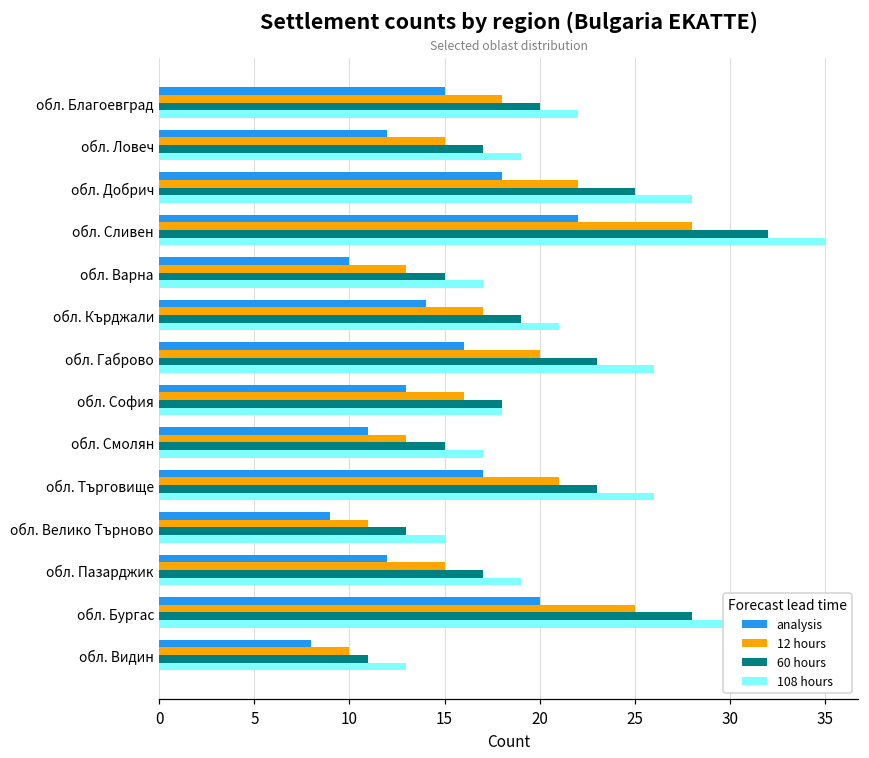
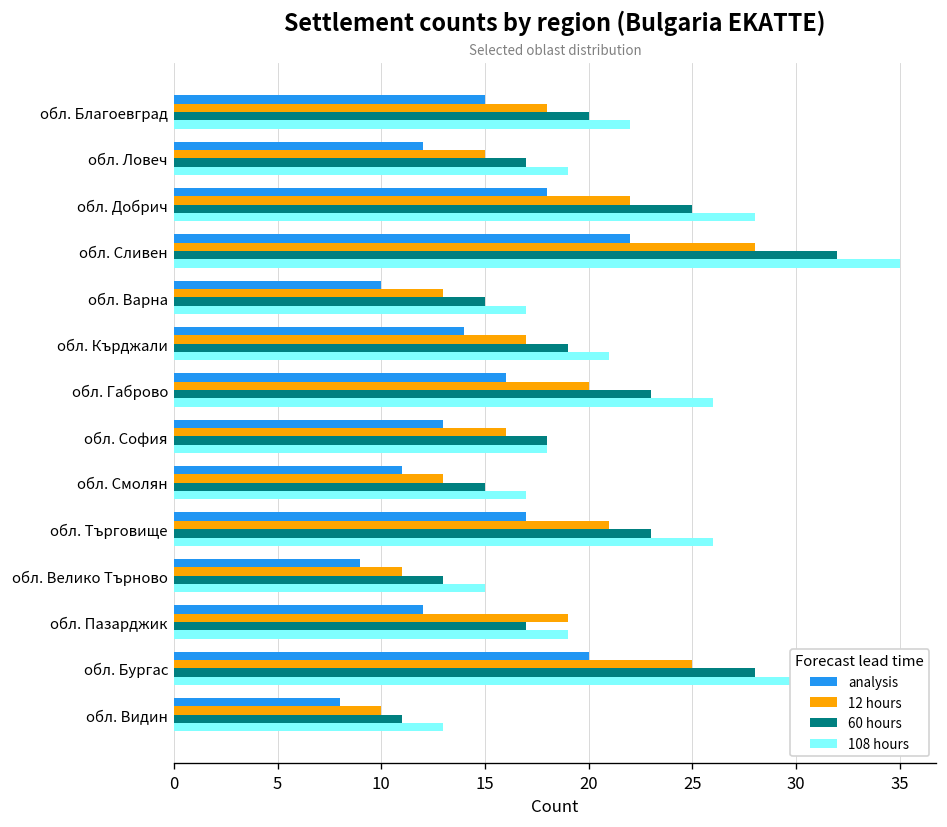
12 hours, обл. Пазарджик: 15 -> 19
